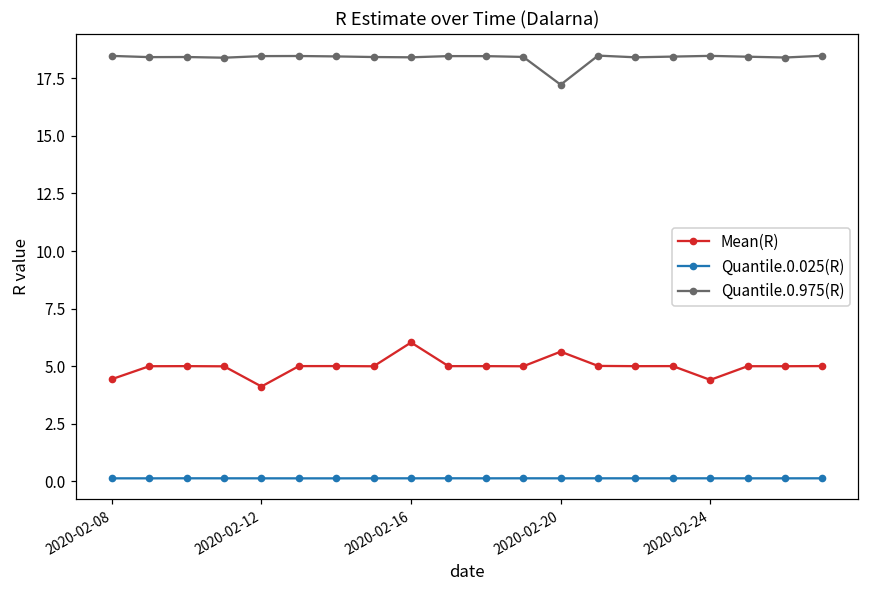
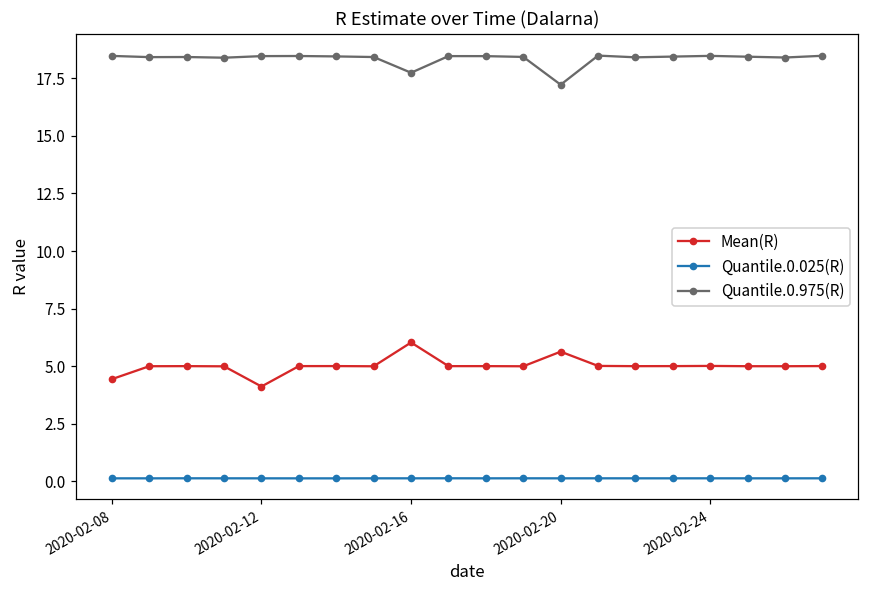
Quantile.0.975(R), 2020-02-16: 18.4 -> 17.7
Mean(R), 2020-02-24: 4.4 -> 5.0
